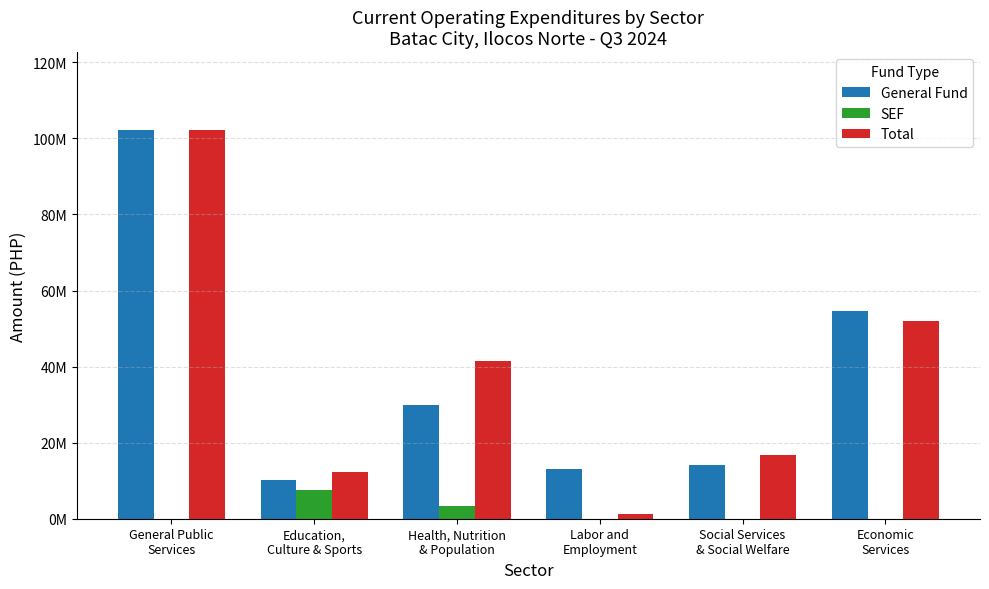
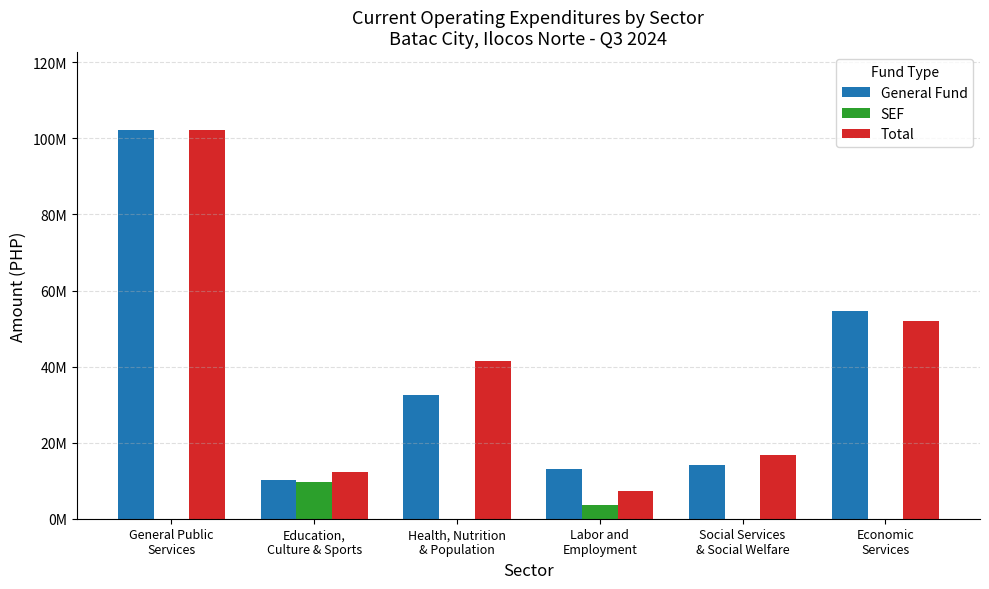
SEF, Education, Culture & Sports: 7000000 -> 10000000
General Fund, Health, Nutrition & Population: 30000000 -> 33000000
SEF, Health, Nutrition & Population: 3000000 -> 0
SEF, Labor and Employment: 0 -> 4000000
Total, Labor and Employment: 1000000 -> 7000000
